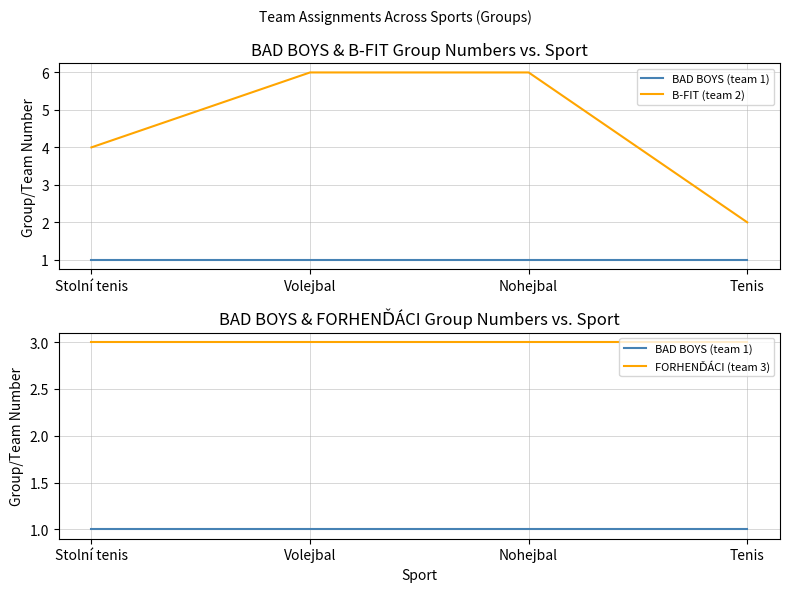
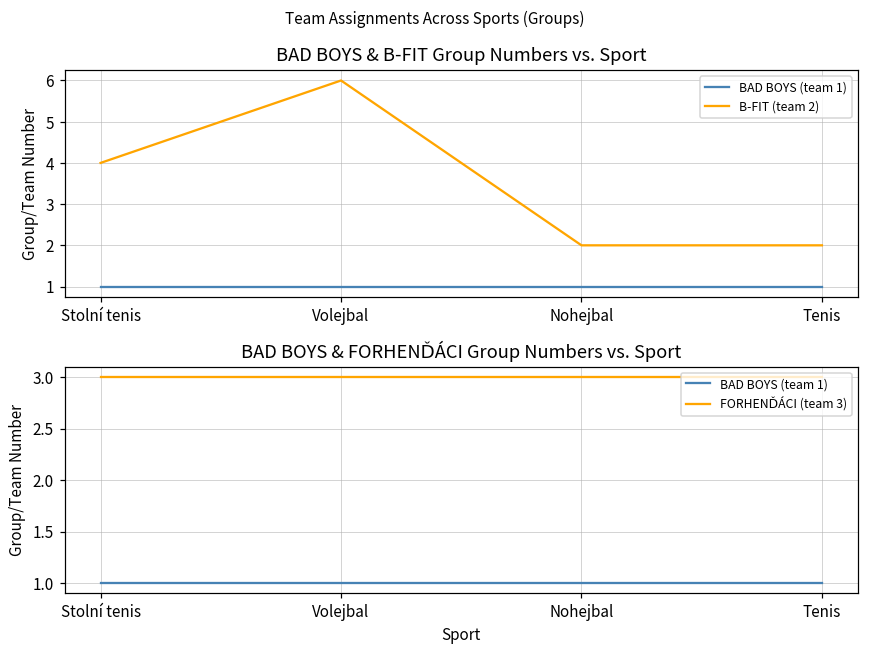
BAD BOYS & B-FIT Group Numbers vs. Sport, B-FIT (team 2), Nohejbal: 6 -> 2
